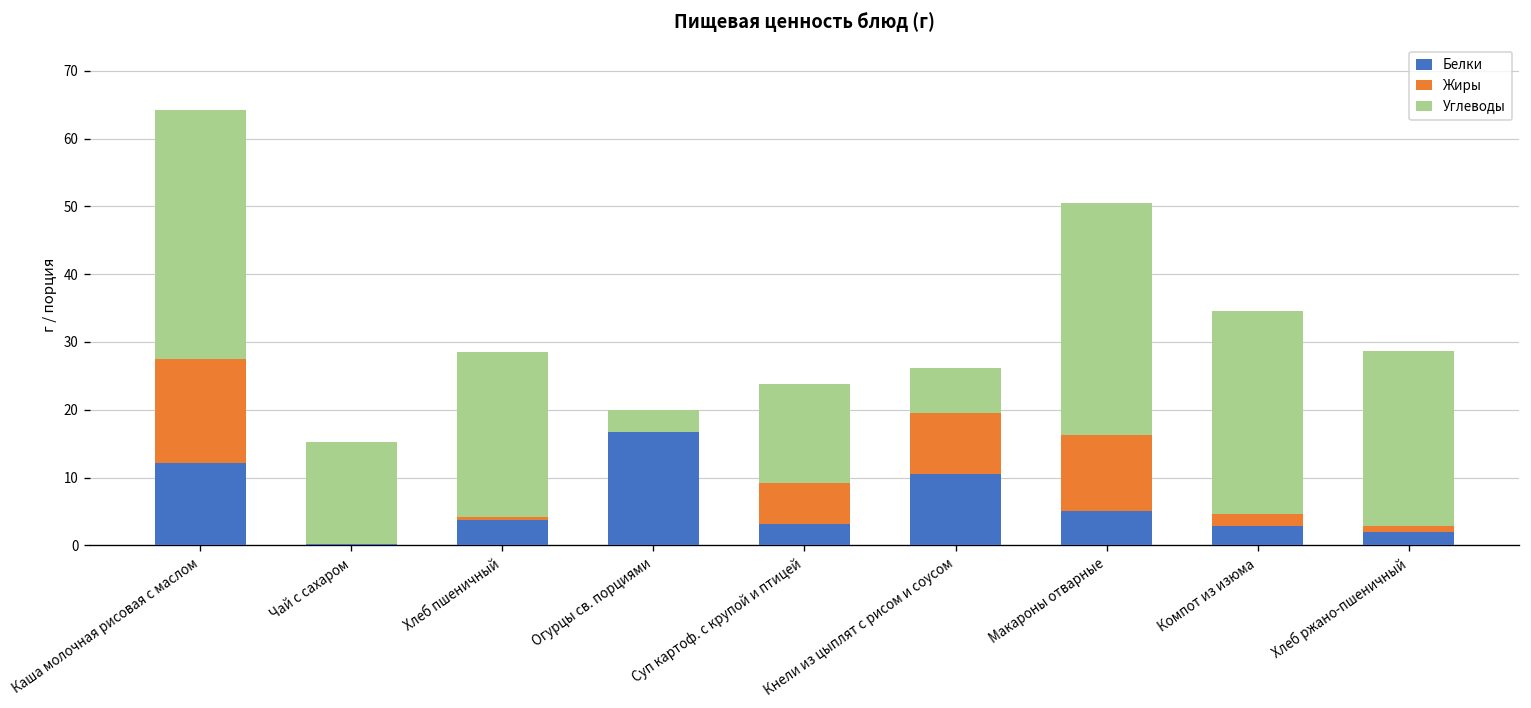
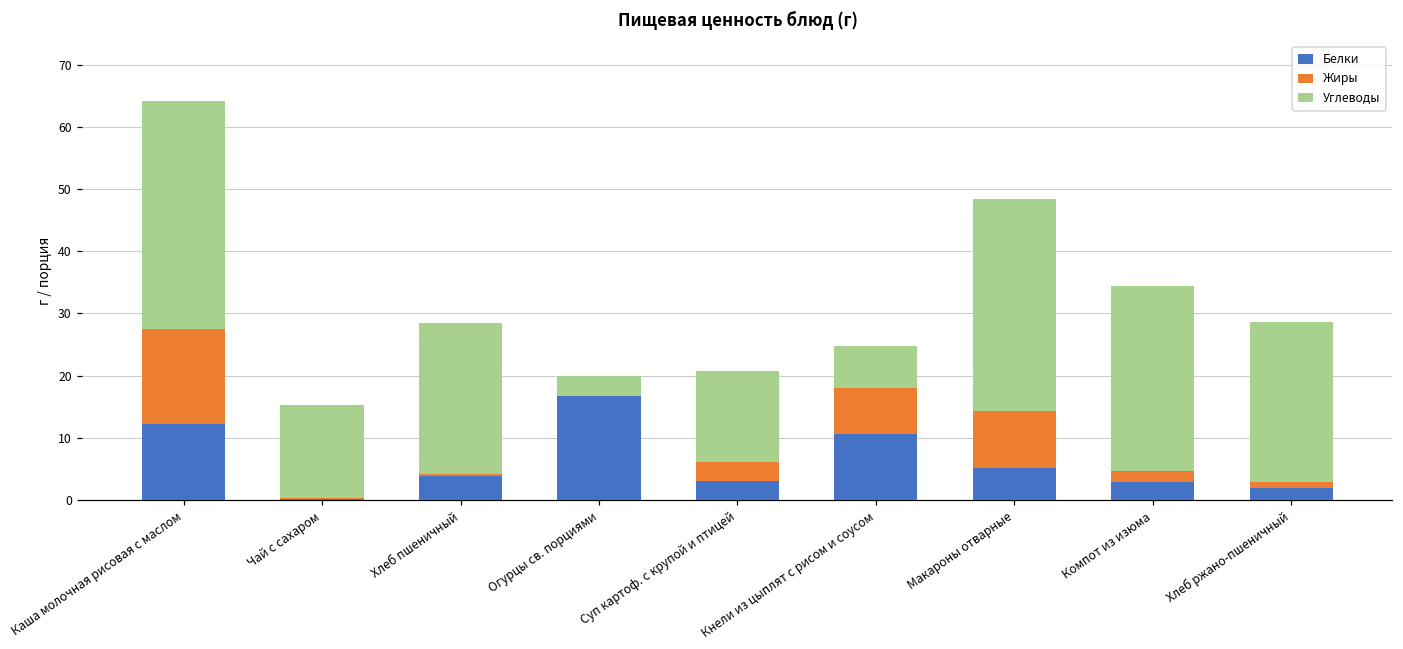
Жиры, Суп картоф. с крупой и птицей: 6 -> 3
Жиры, Кнели из цыплят с рисом и соусом: 9 -> 7
Жиры, Макароны отварные: 11 -> 9
